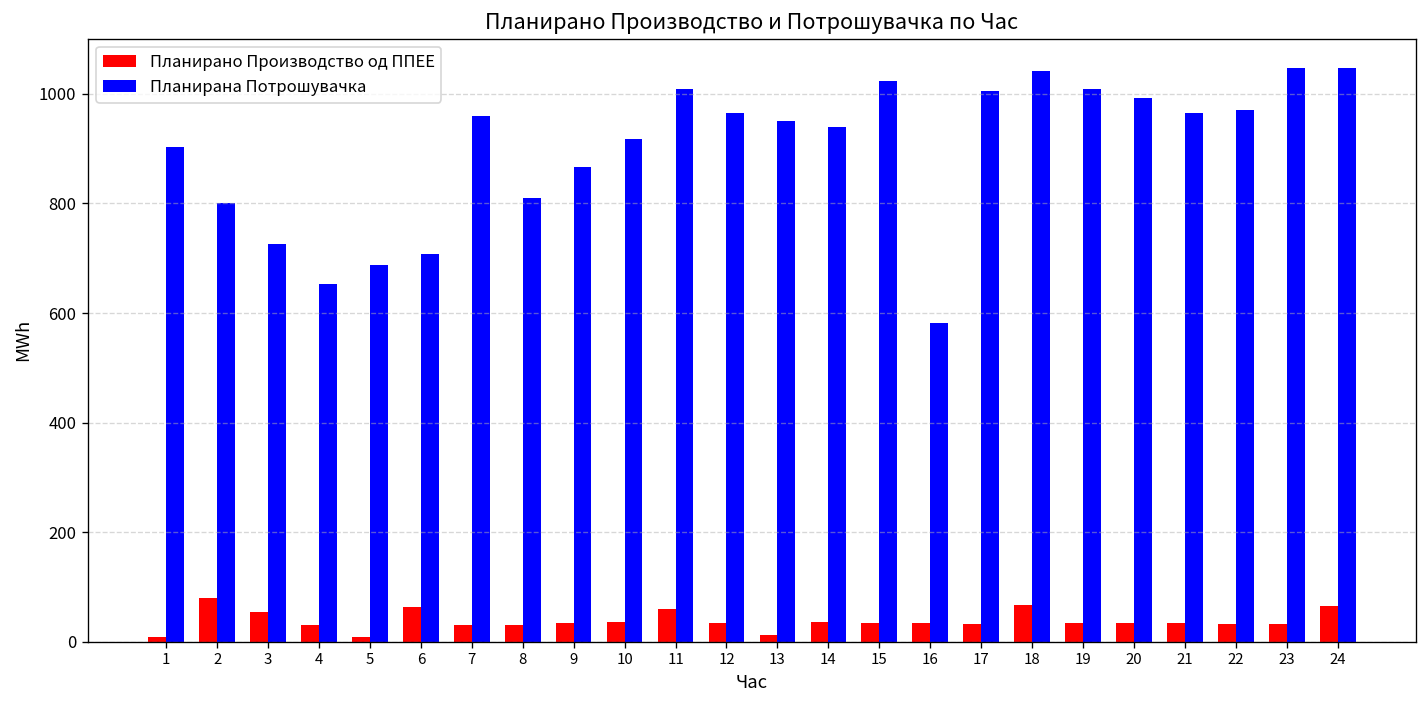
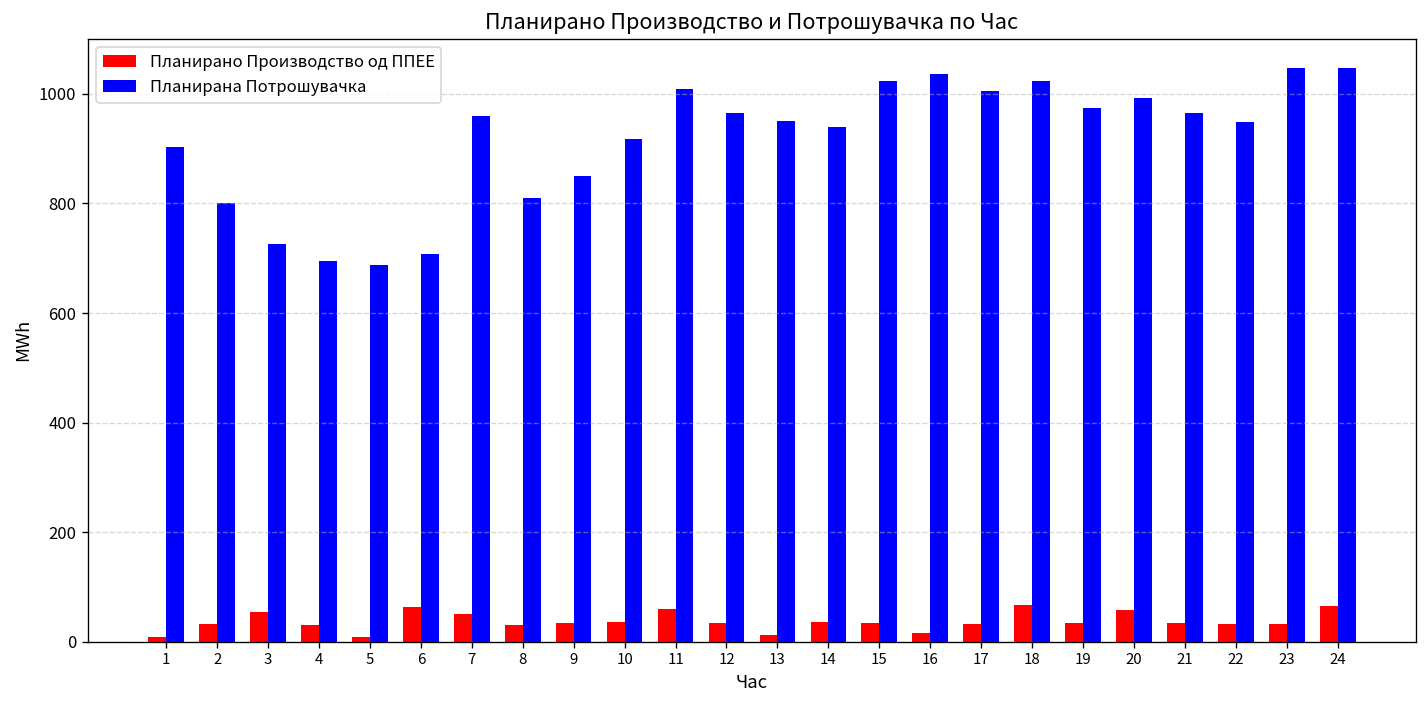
Планирано Производство од ППЕЕ, 2: 80 -> 30
Планирана Потрошувачка, 4: 650 -> 690
Планирано Производство од ППЕЕ, 7: 30 -> 50
Планирана Потрошувачка, 9: 870 -> 850
Планирано Производство од ППЕЕ, 16: 30 -> 20
Планирана Потрошувачка, 16: 580 -> 1040
Планирана Потрошувачка, 18: 1040 -> 1020
Планирана Потрошувачка, 19: 1010 -> 970
Планирано Производство од ППЕЕ, 20: 30 -> 60
Планирана Потрошувачка, 22: 970 -> 950
